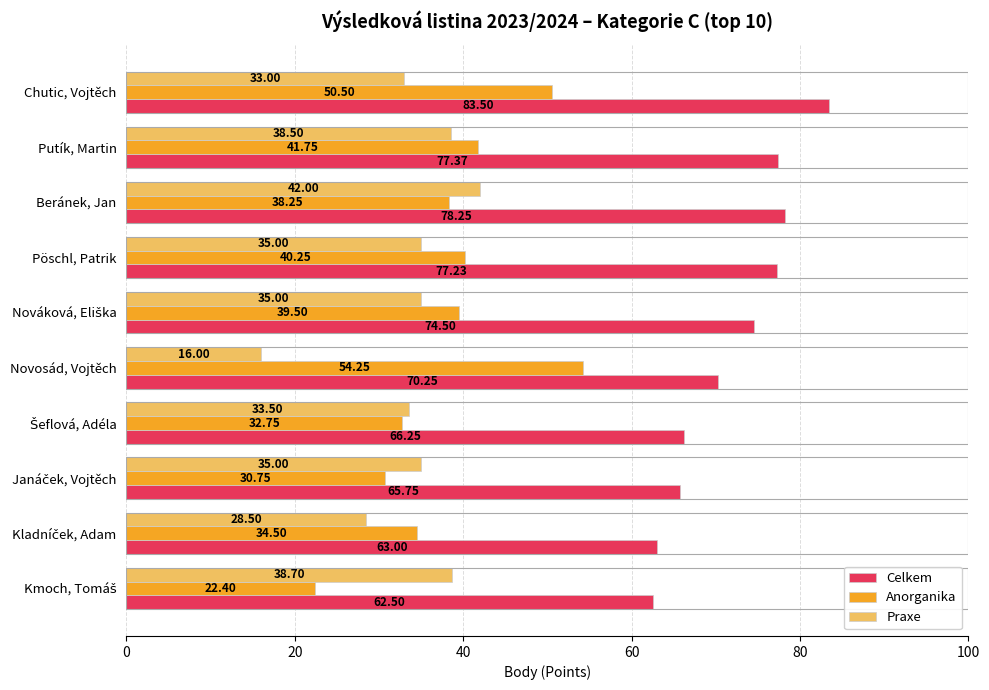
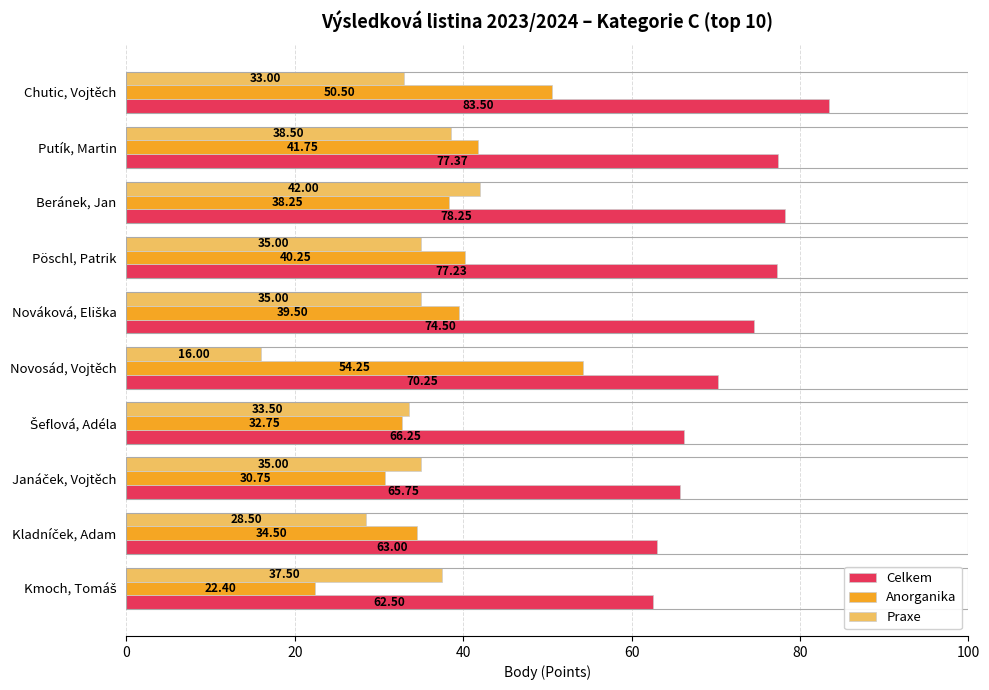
Praxe, Kmoch, Tomáš: 38.70 -> 37.50
